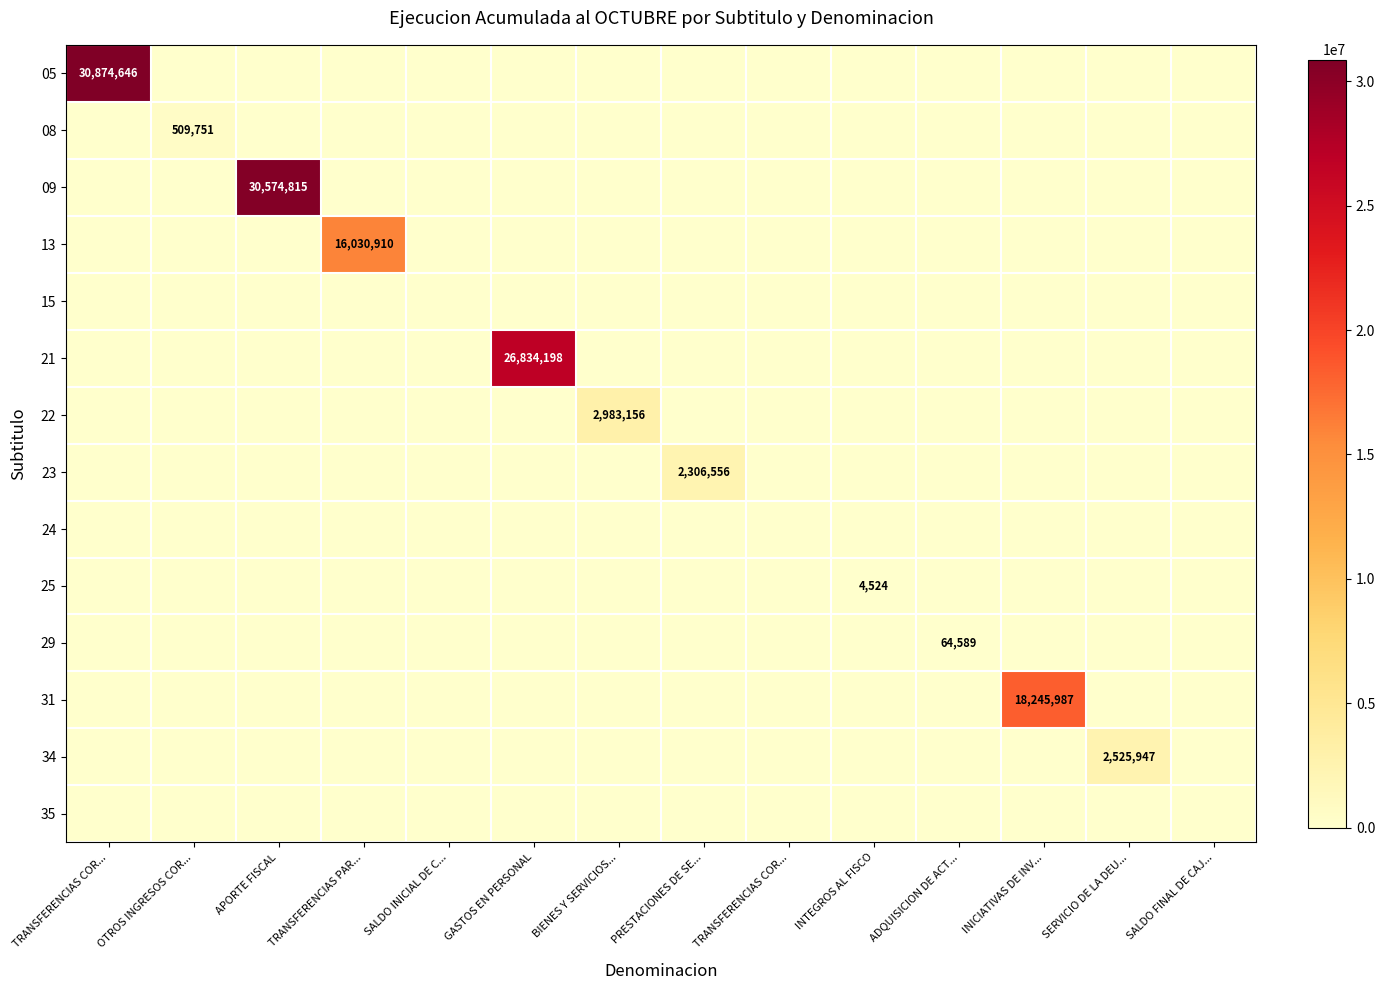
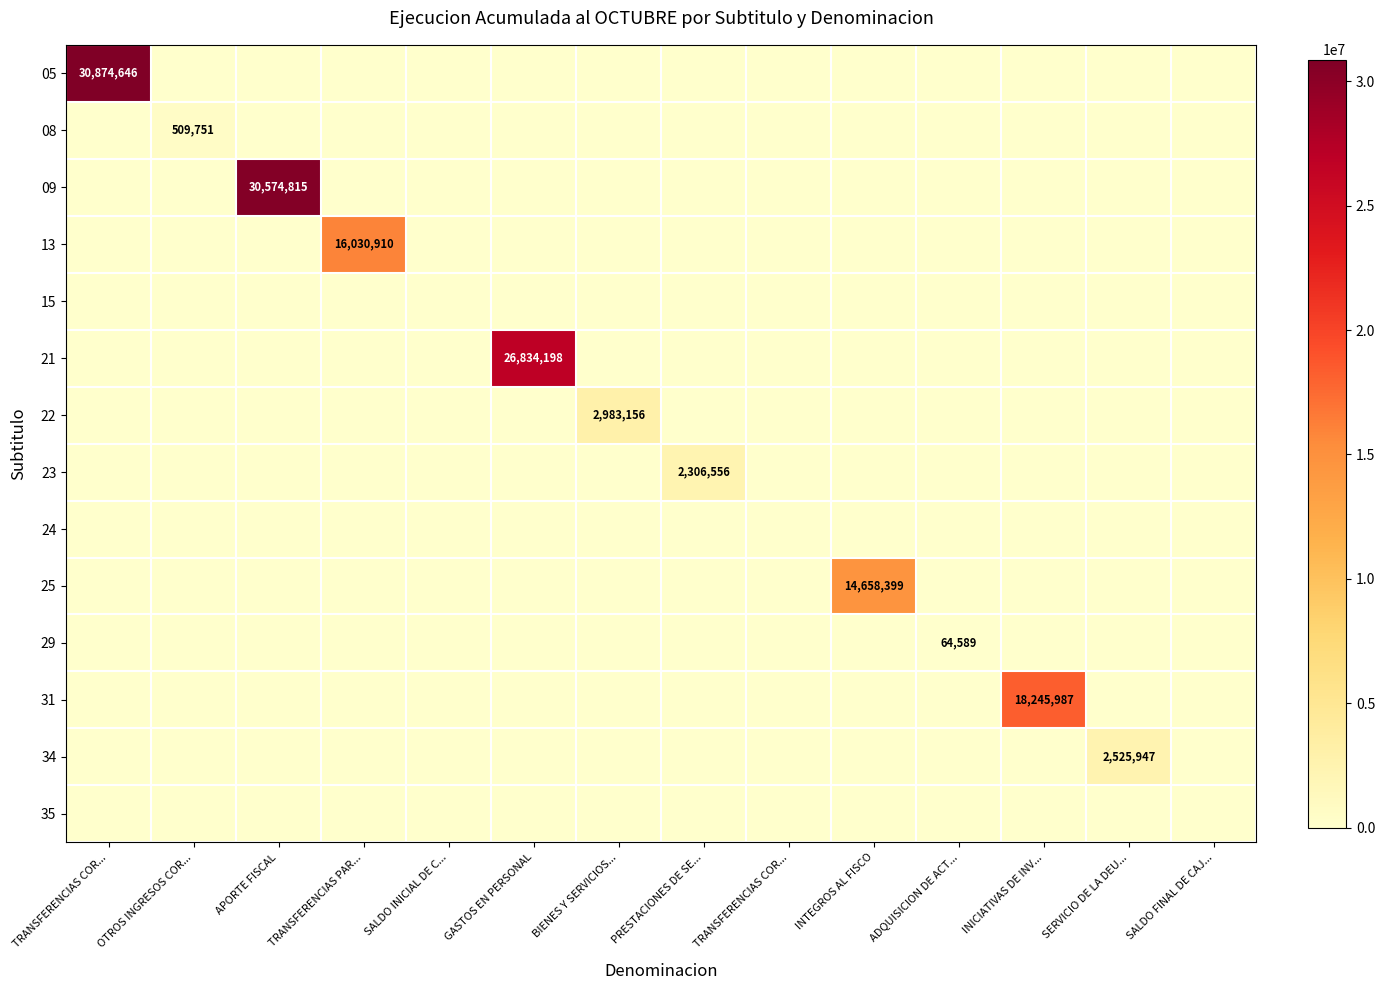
25, INTEGROS AL FISCO: 4,524 -> 14,658,399
